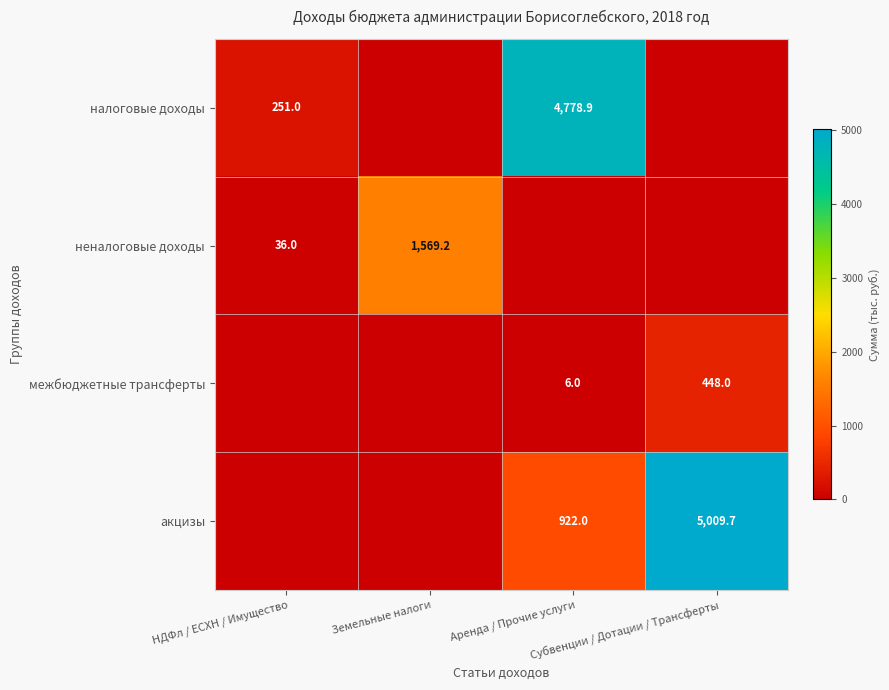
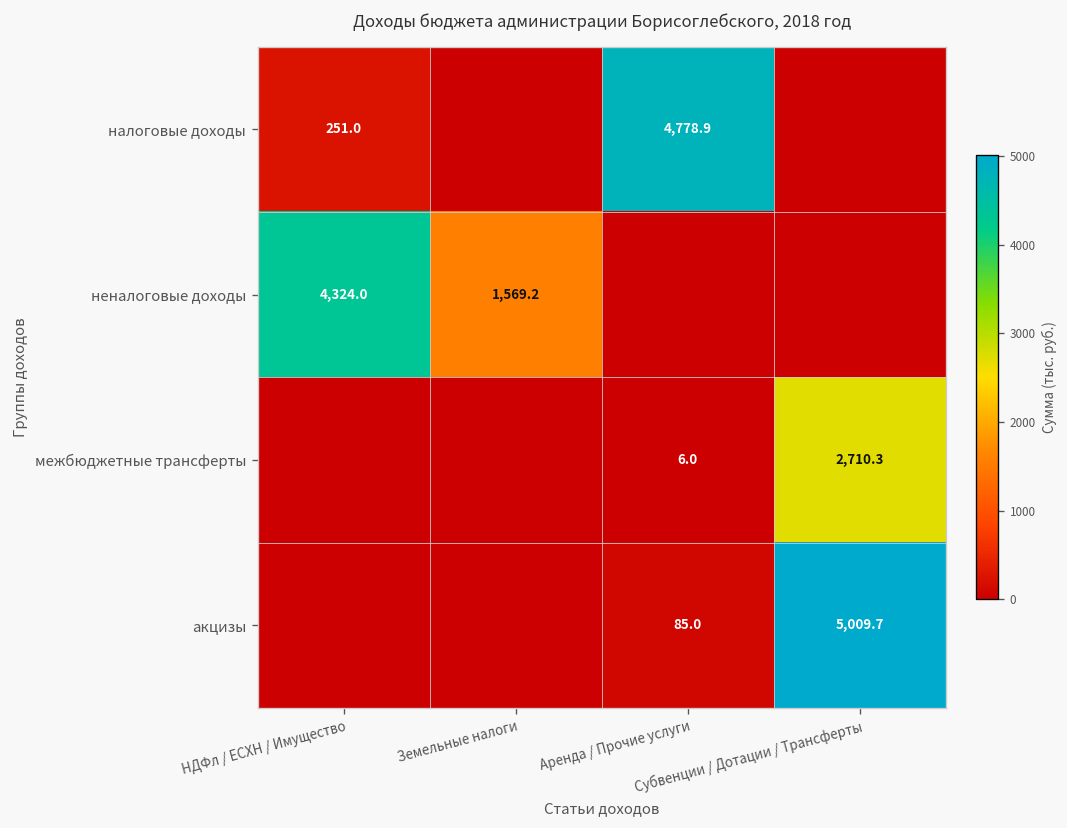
неналоговые доходы, НДФл / ЕСХН / Имущество: 36.0 -> 4,324.0
межбюджетные трансферты, Субвенции / Дотации / Трансферты: 448.0 -> 2,710.3
акцизы, Аренда / Прочие услуги: 922.0 -> 85.0
